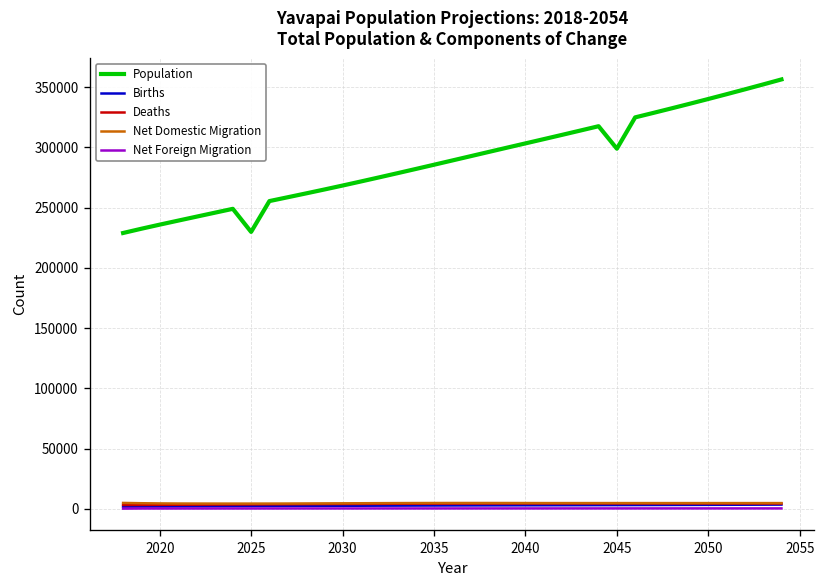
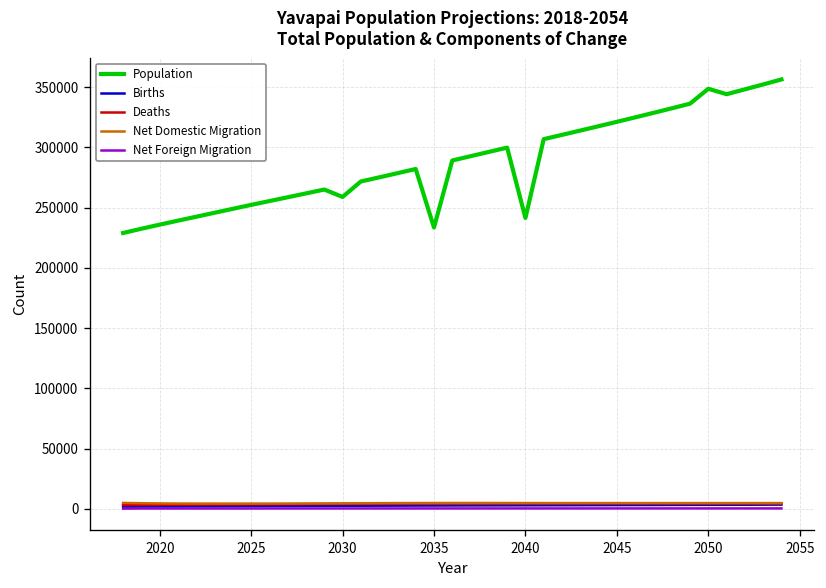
Population, 2025: 230000 -> 252000
Population, 2030: 268000 -> 259000
Population, 2035: 286000 -> 234000
Population, 2040: 303000 -> 241000
Population, 2045: 299000 -> 321000
Population, 2050: 340000 -> 349000
